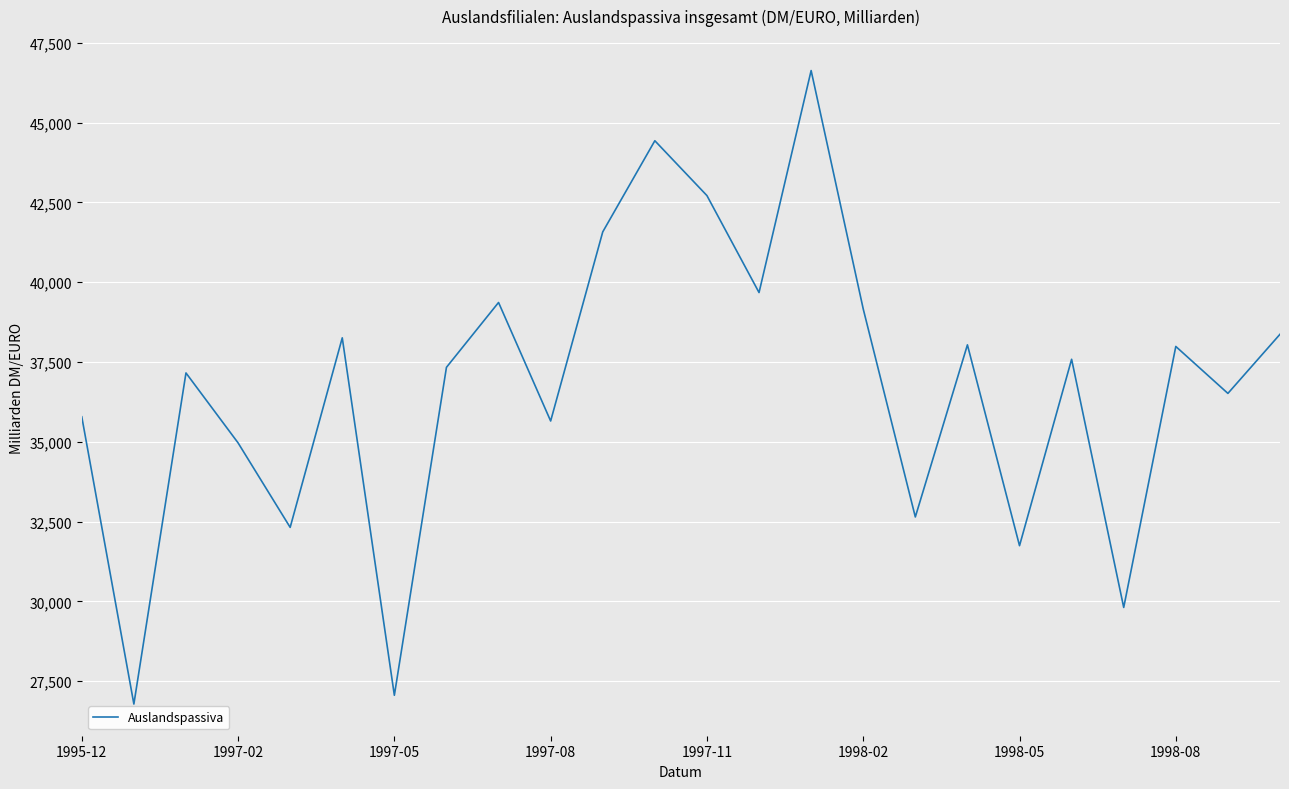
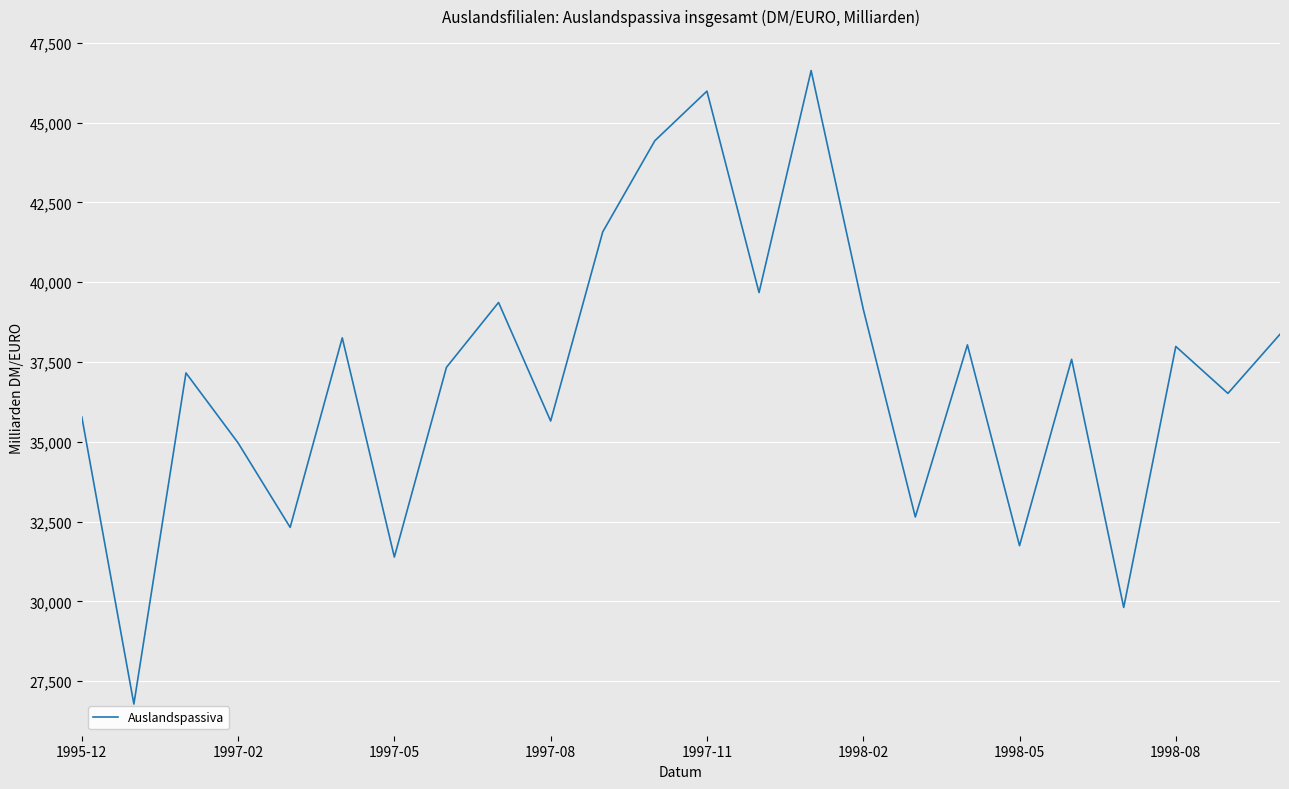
1997-05: 27,100 -> 31,400
1997-11: 42,700 -> 46,000
